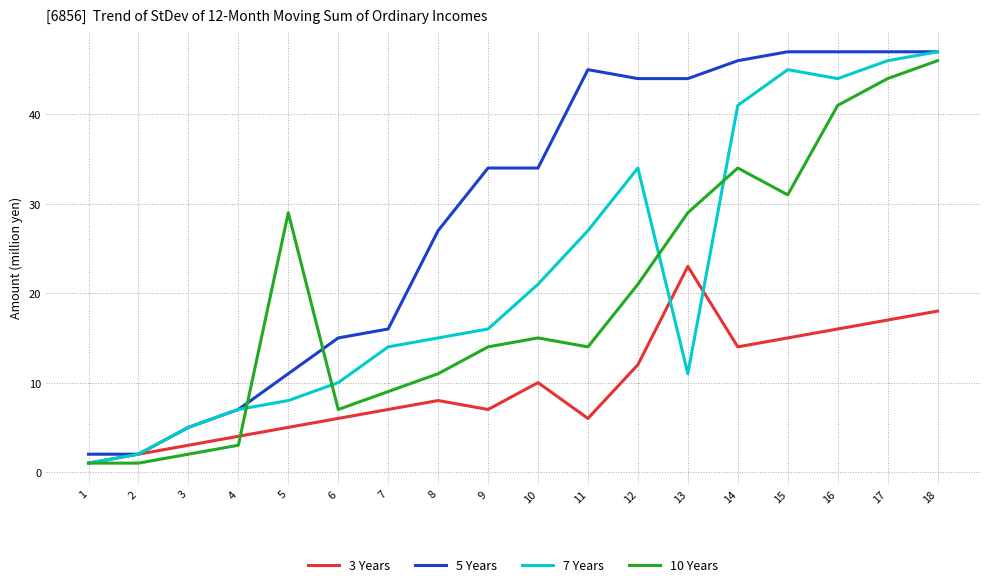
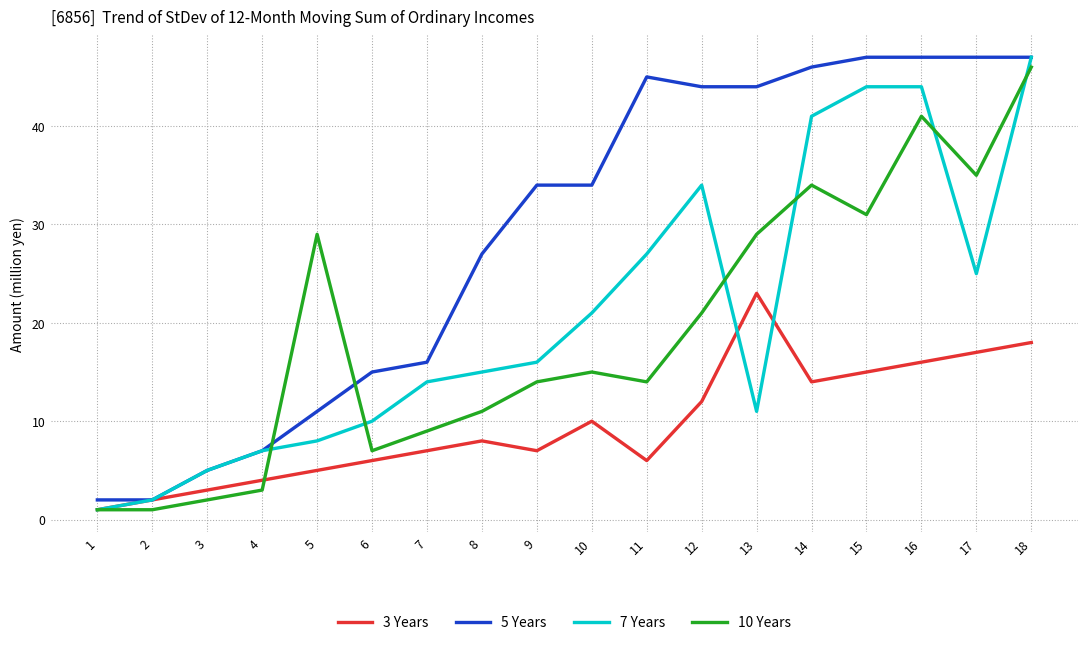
7 Years, 15: 45 -> 44
7 Years, 17: 46 -> 25
10 Years, 17: 44 -> 35
